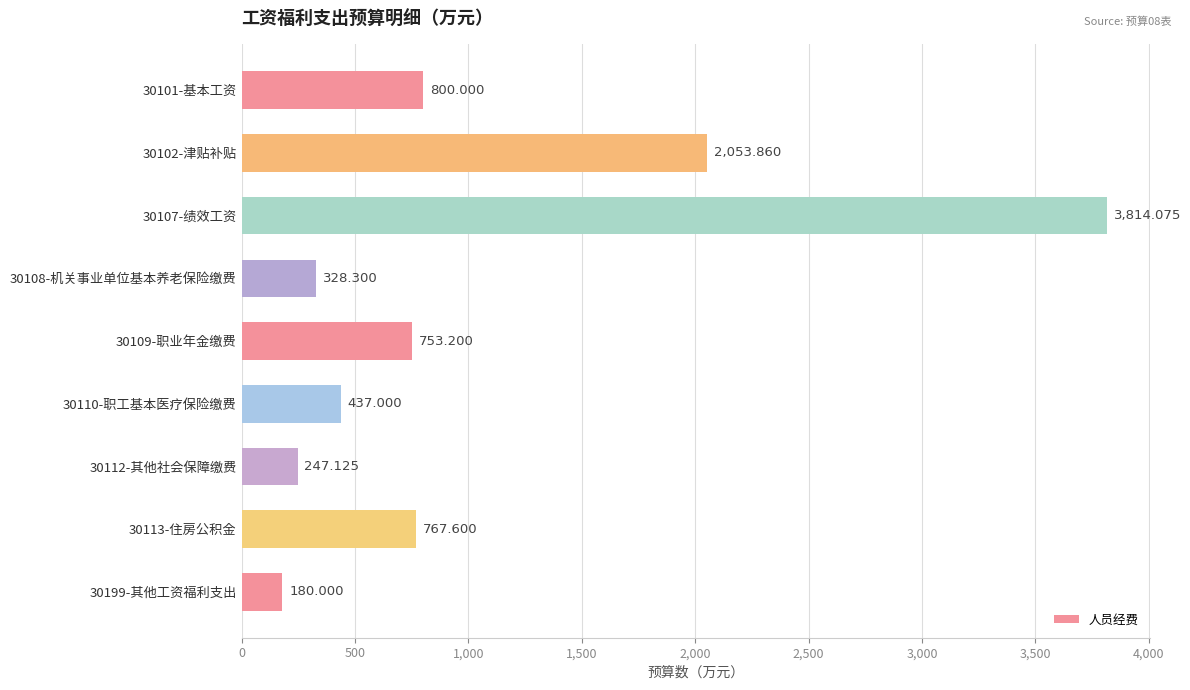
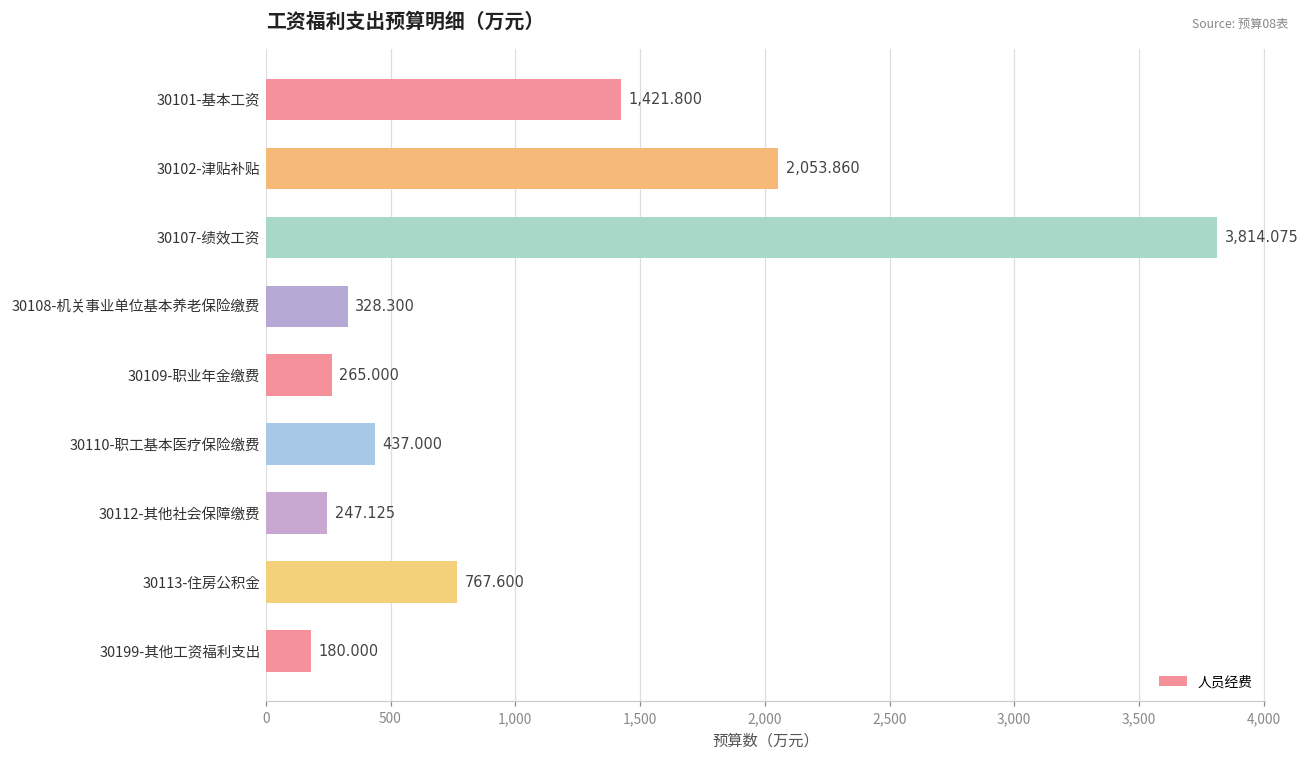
30101-基本工资: 800.000 -> 1,421.800
30109-职业年金缴费: 753.200 -> 265.000
